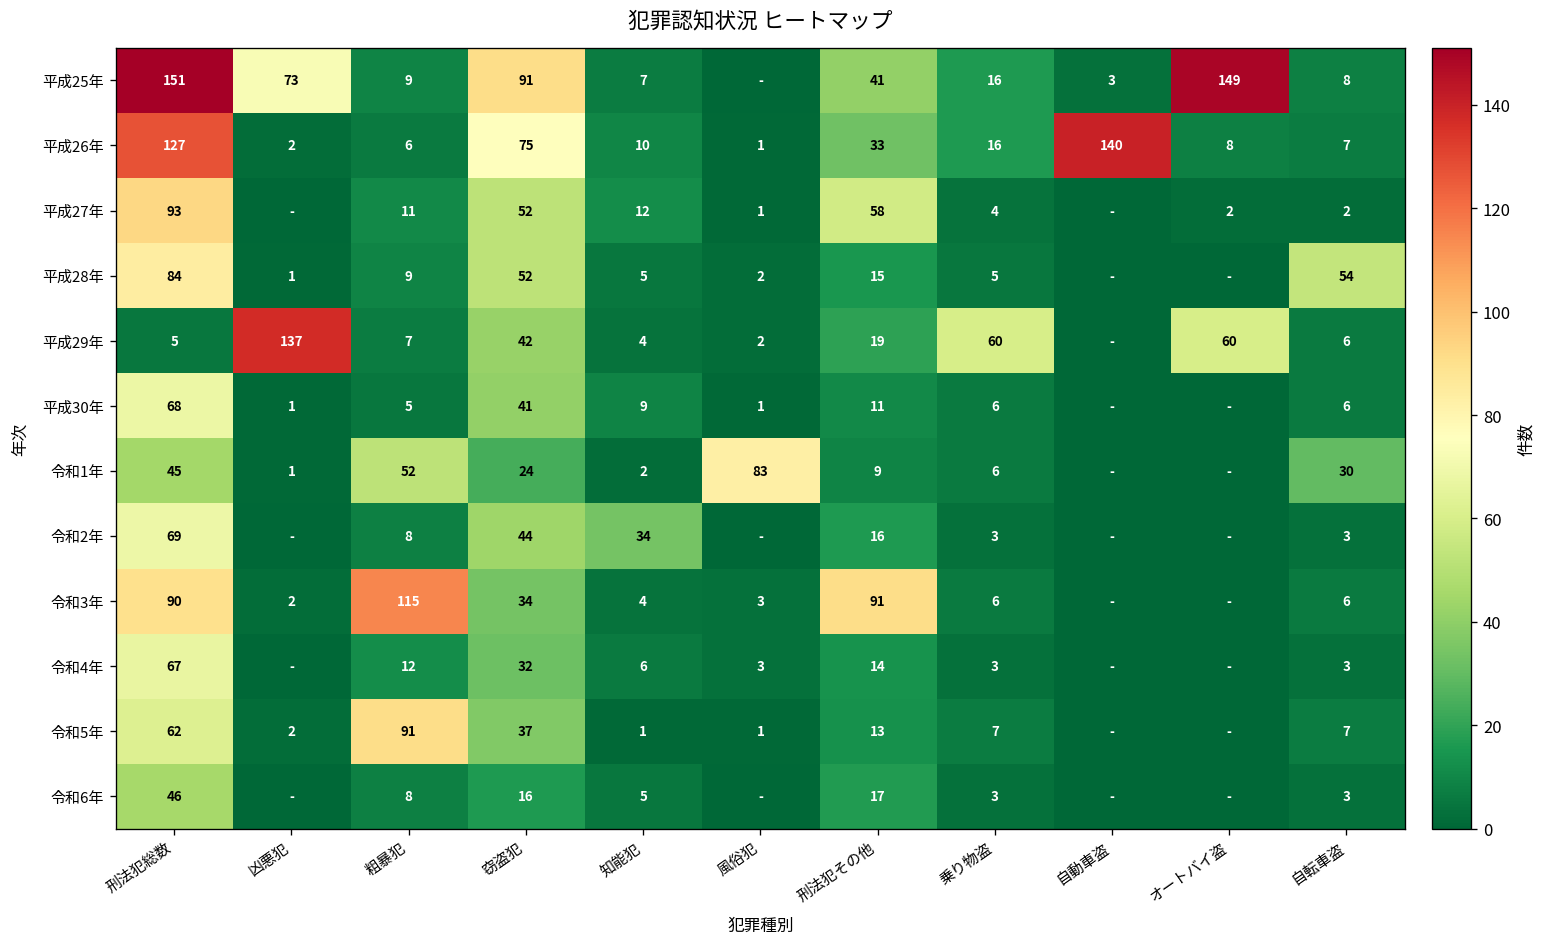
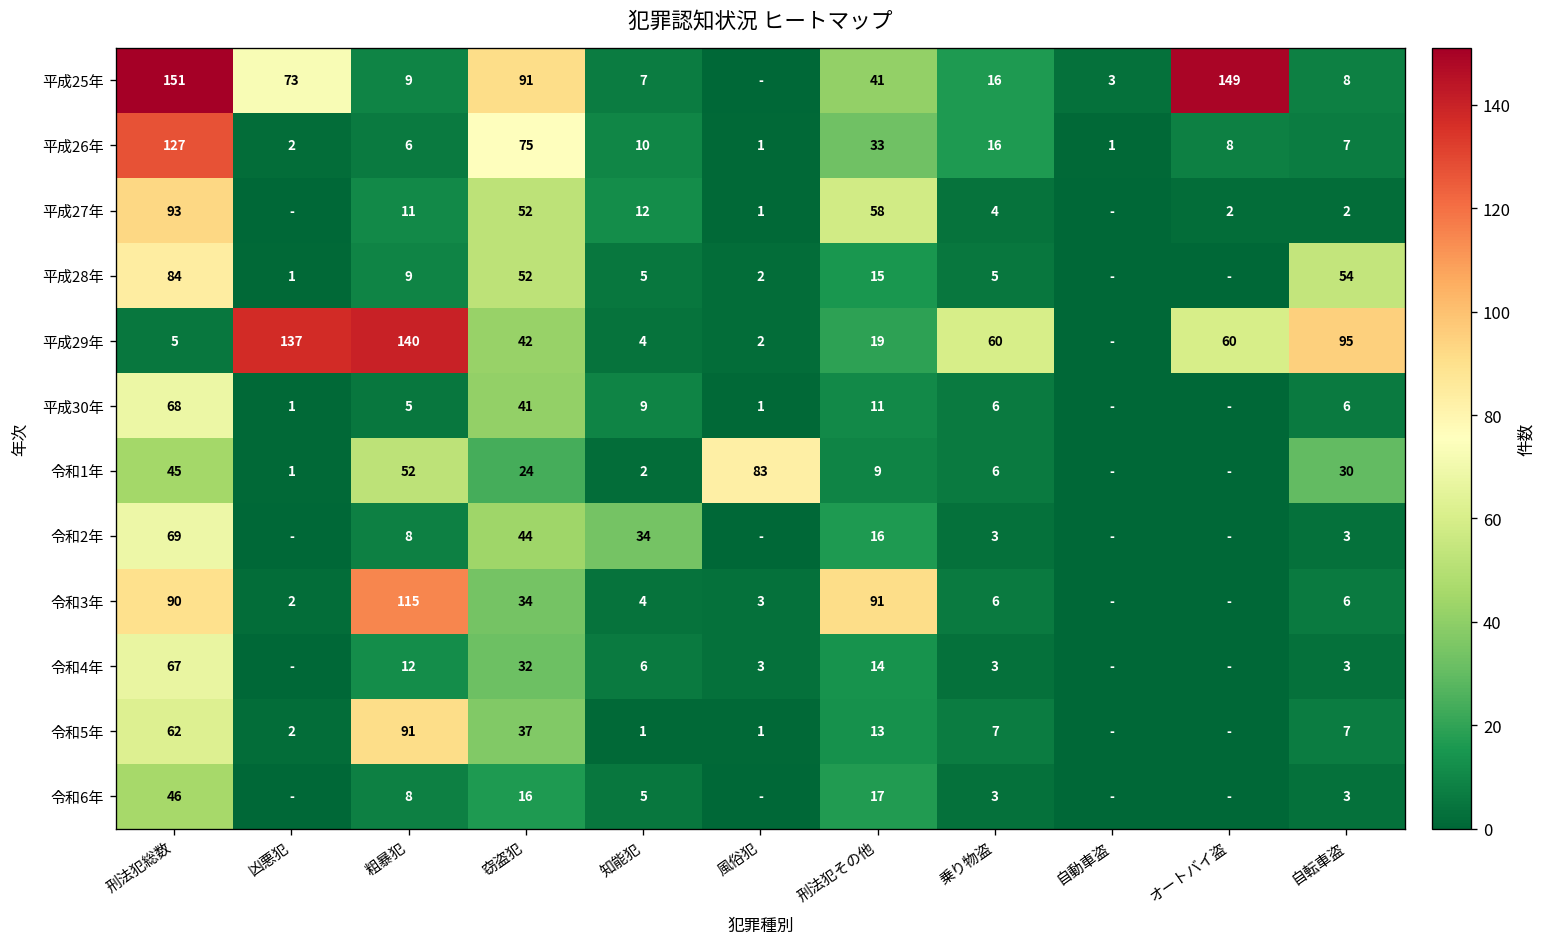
平成26年, 自動車盗: 140 -> 1
平成29年, 粗暴犯: 7 -> 140
平成29年, 自転車盗: 6 -> 95
